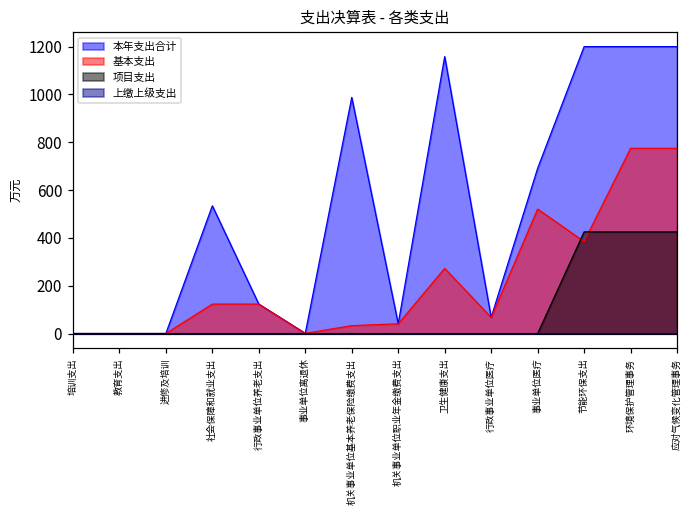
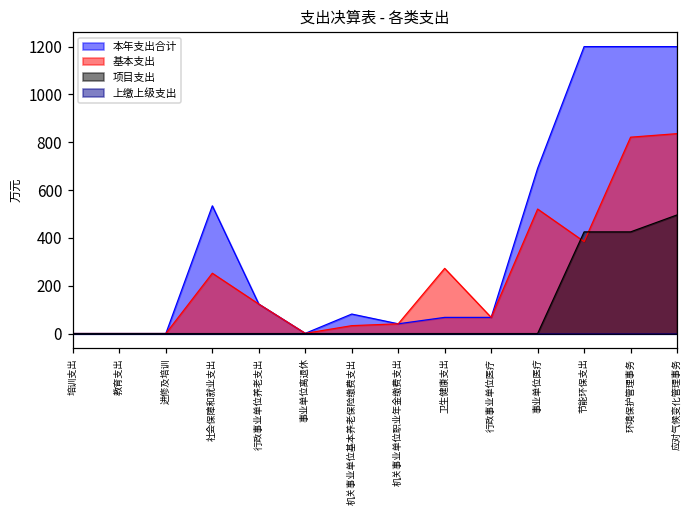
基本支出, 社会保障和就业支出: 120 -> 250
本年支出合计, 机关事业单位基本养老保险缴费支出: 990 -> 80
本年支出合计, 卫生健康支出: 1160 -> 70
基本支出, 环境保护管理事务: 770 -> 820
基本支出, 应对气候变化管理事务: 770 -> 840
项目支出, 应对气候变化管理事务: 430 -> 500
